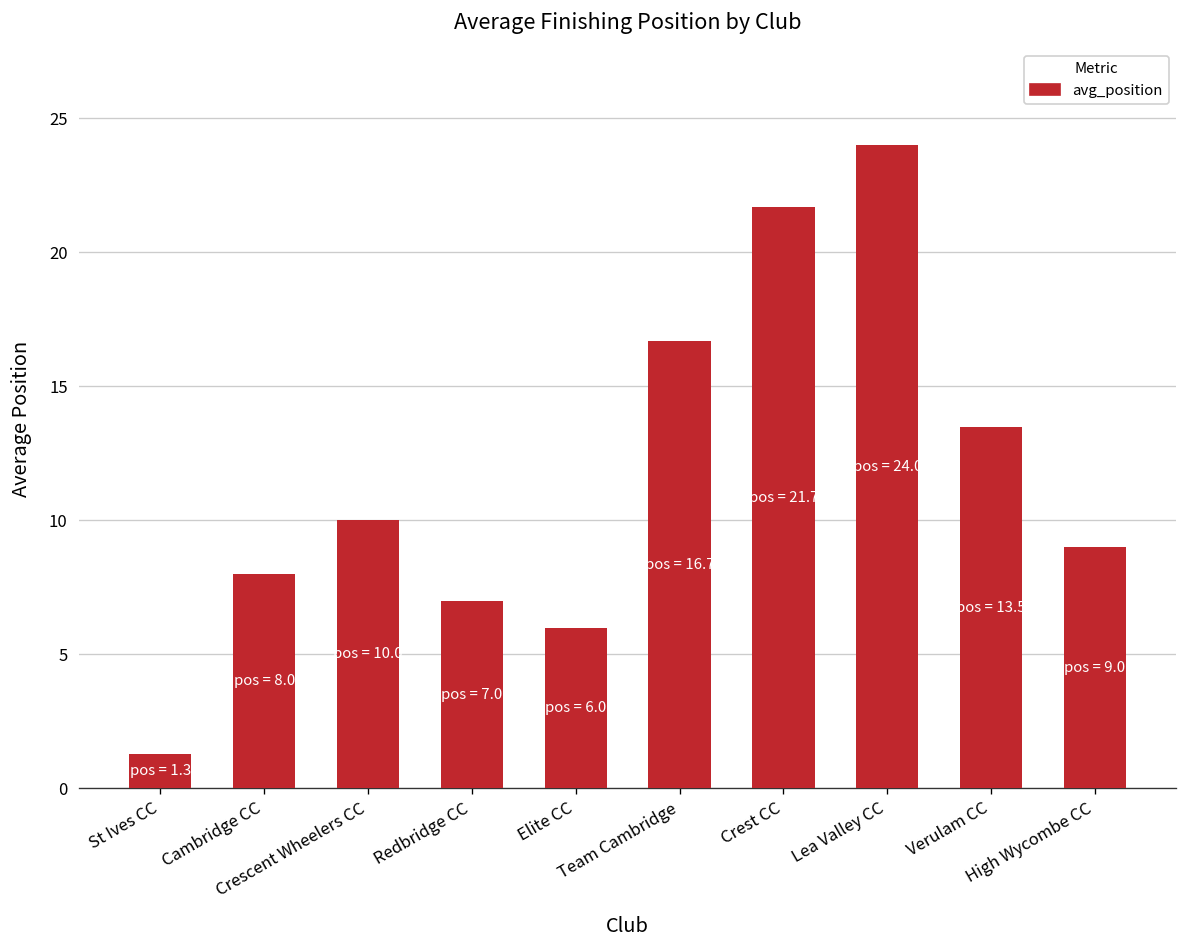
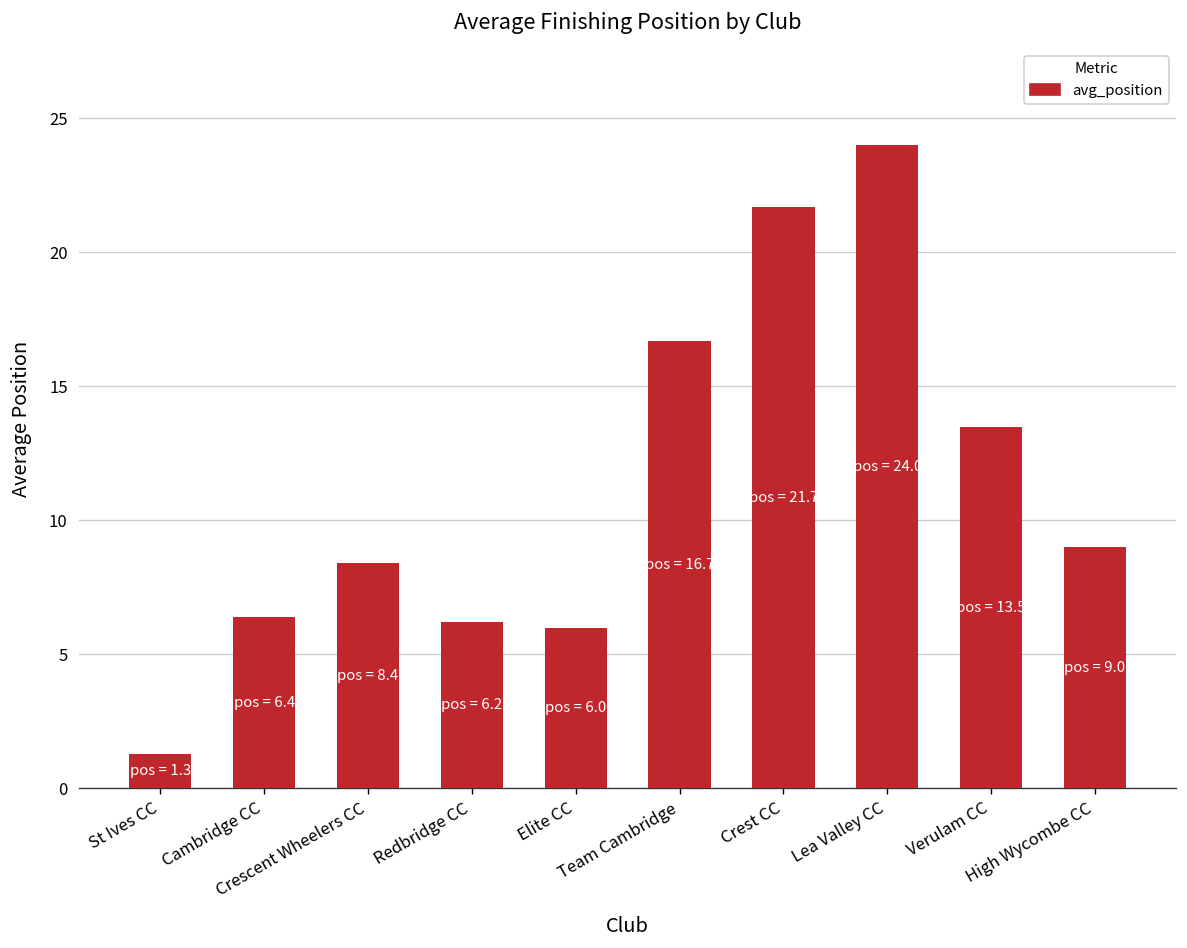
Cambridge CC: 8.0 -> 6.4
Crescent Wheelers CC: 10.0 -> 8.4
Redbridge CC: 7.0 -> 6.2
